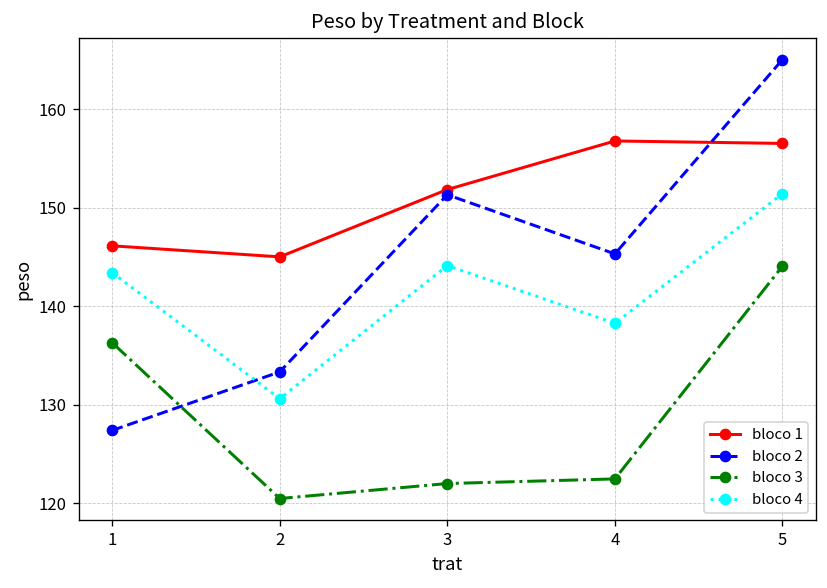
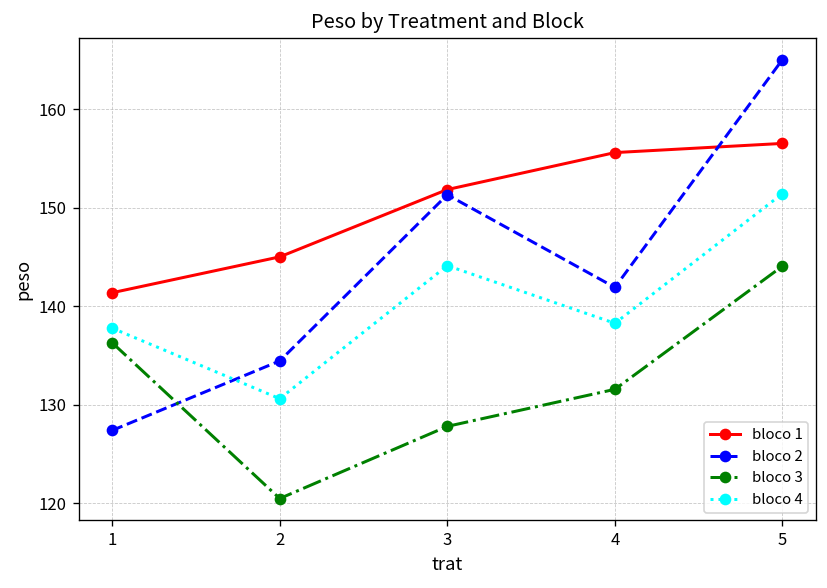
bloco 1, 1: 146 -> 141
bloco 4, 1: 143 -> 138
bloco 2, 2: 133 -> 134
bloco 3, 3: 122 -> 128
bloco 1, 4: 157 -> 156
bloco 2, 4: 145 -> 142
bloco 3, 4: 122 -> 132
